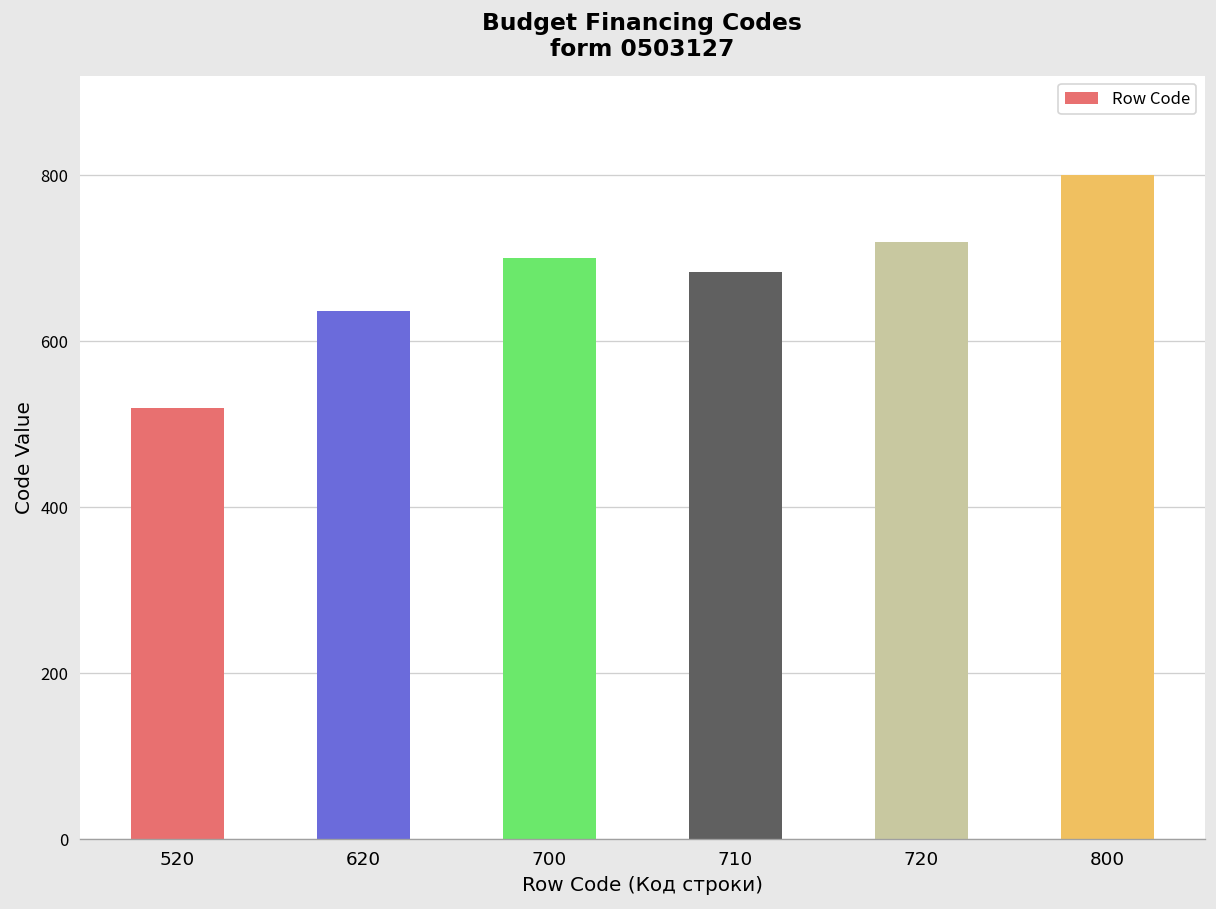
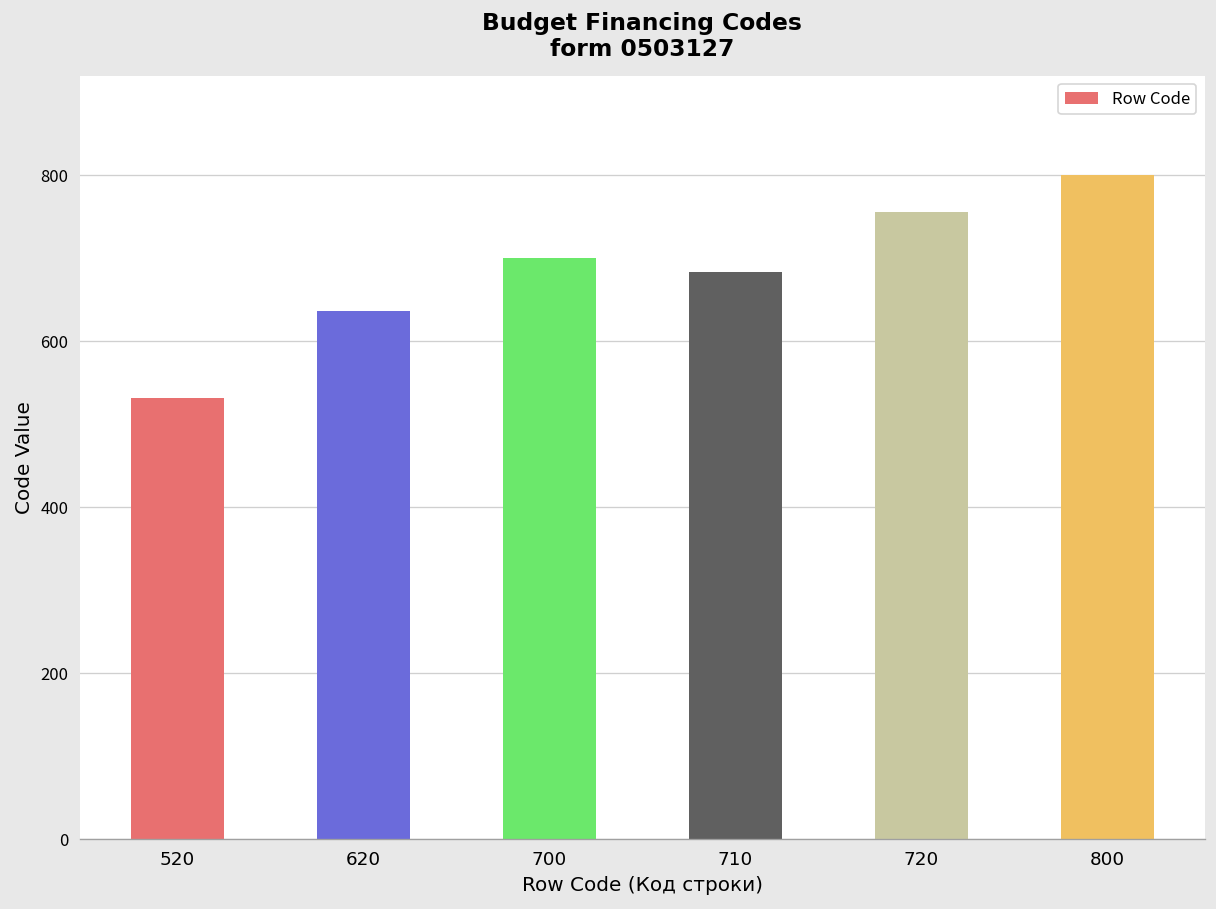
520: 520 -> 530
720: 720 -> 760
